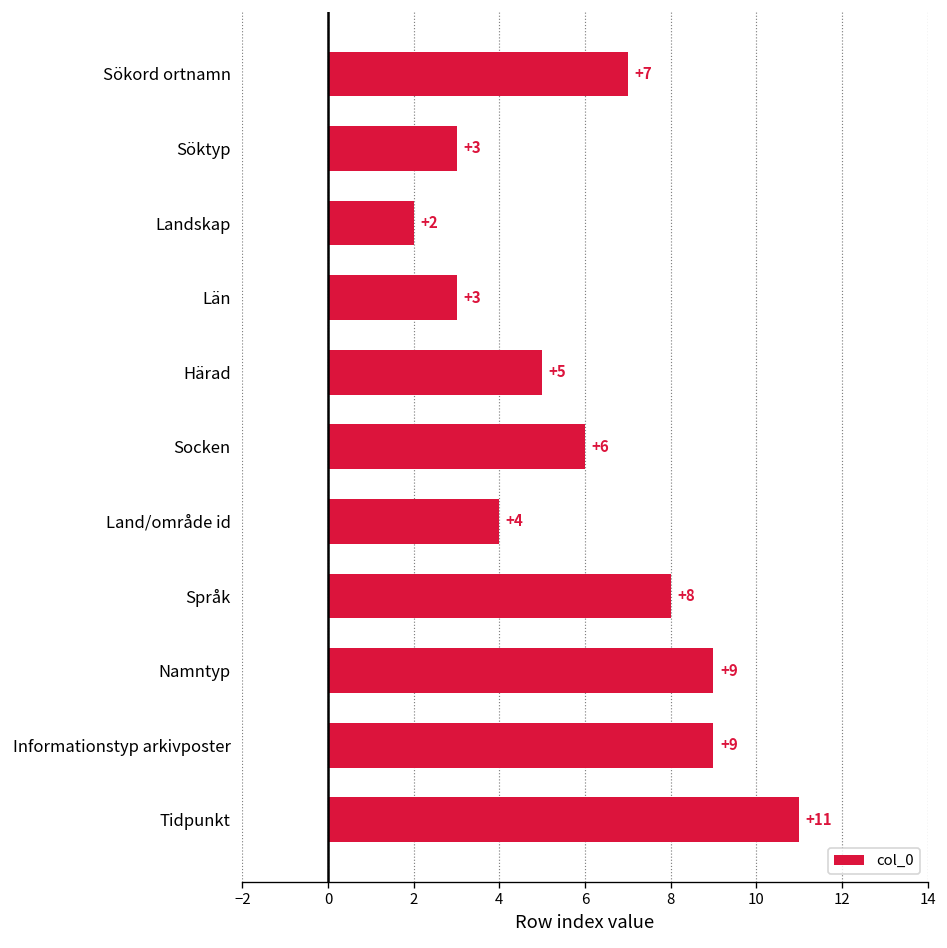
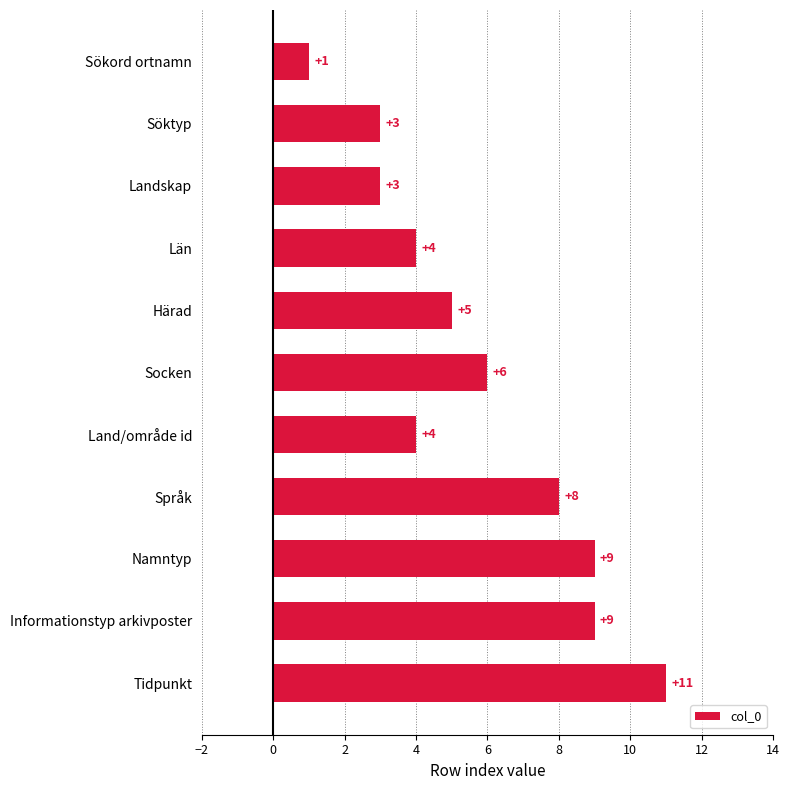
Sökord ortnamn: +7 -> +1
Landskap: +2 -> +3
Län: +3 -> +4
